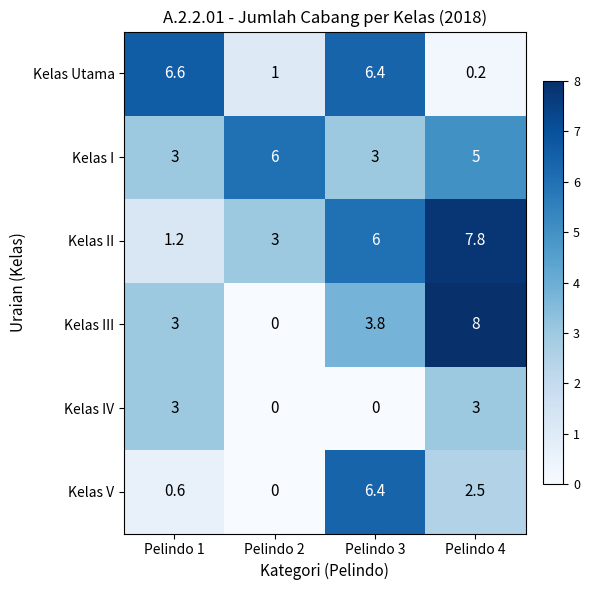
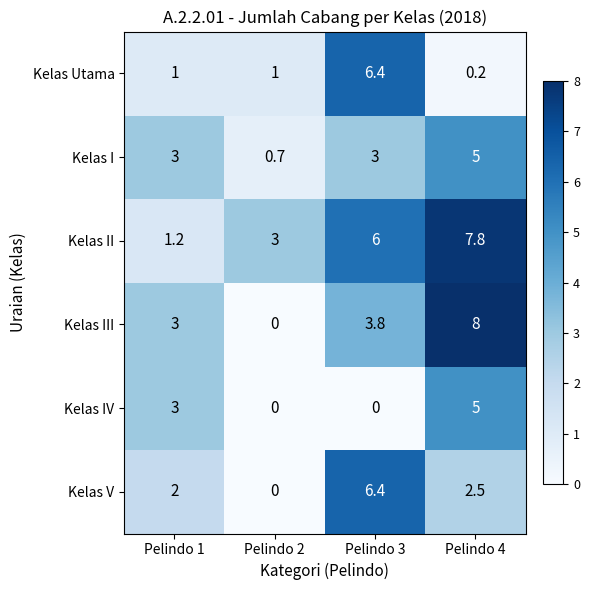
Kelas Utama, Pelindo 1: 6.6 -> 1
Kelas I, Pelindo 2: 6 -> 0.7
Kelas IV, Pelindo 4: 3 -> 5
Kelas V, Pelindo 1: 0.6 -> 2
